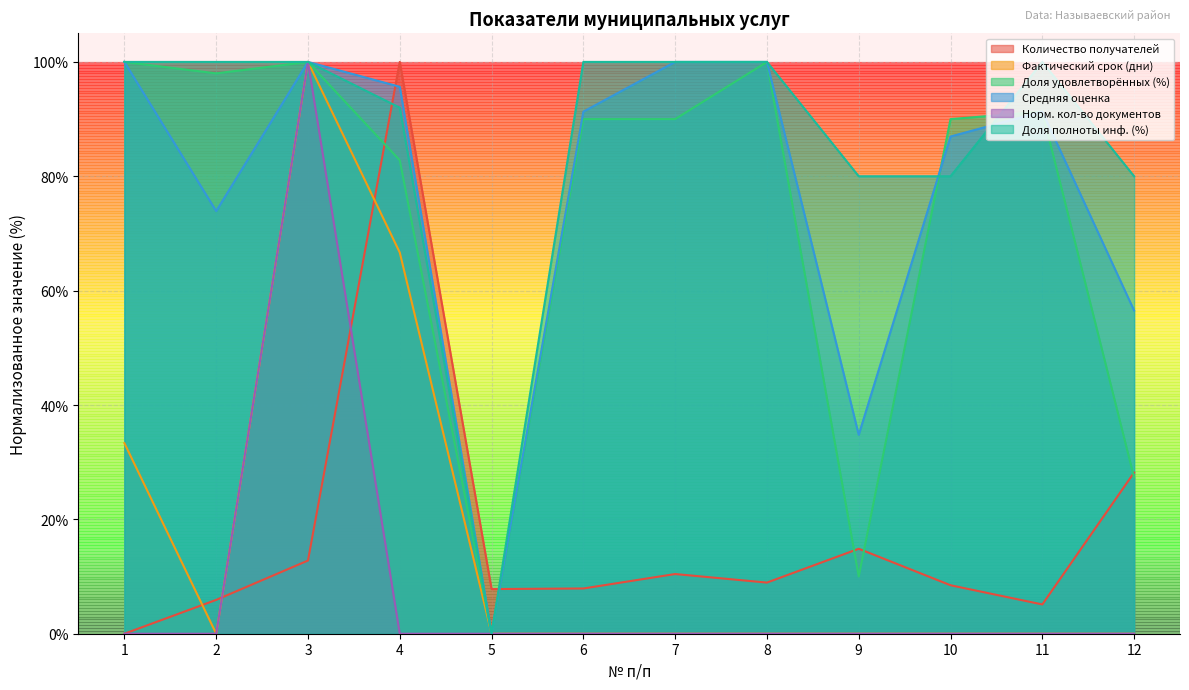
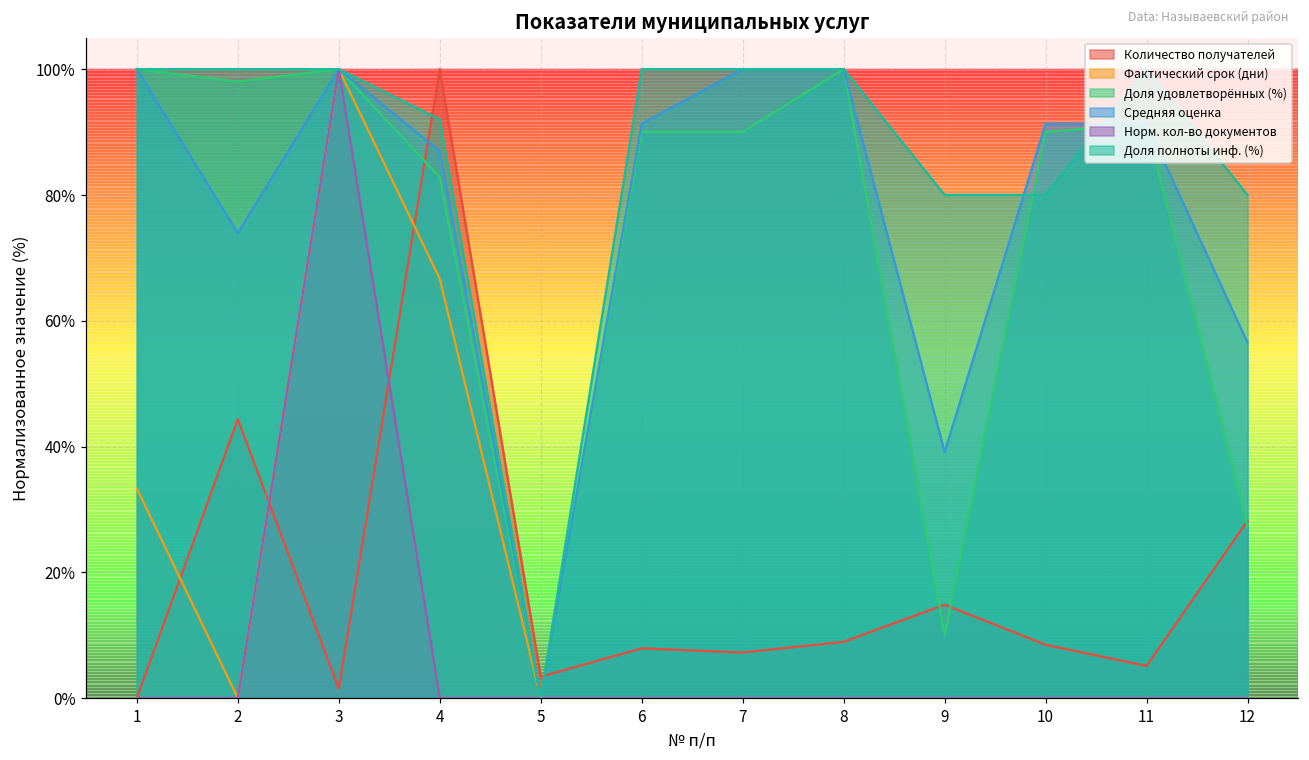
Количество получателей, 2: 6% -> 44%
Количество получателей, 3: 13% -> 1%
Средняя оценка, 4: 96% -> 87%
Количество получателей, 5: 8% -> 3%
Количество получателей, 7: 10% -> 7%
Средняя оценка, 9: 35% -> 39%
Средняя оценка, 10: 87% -> 91%
